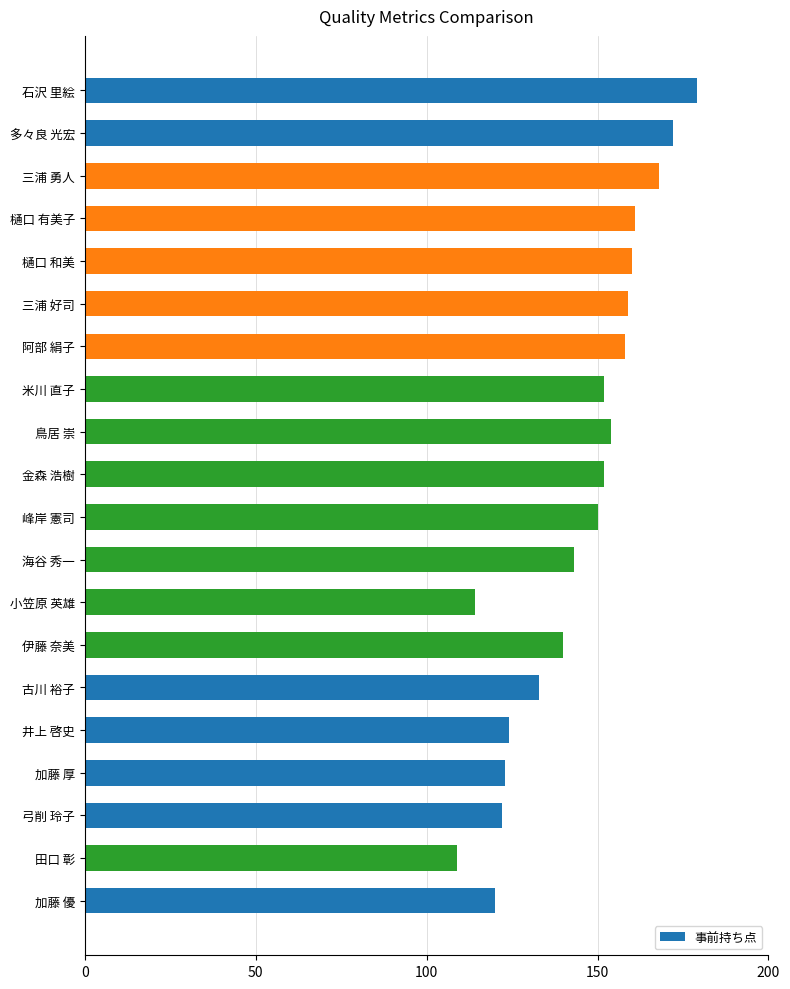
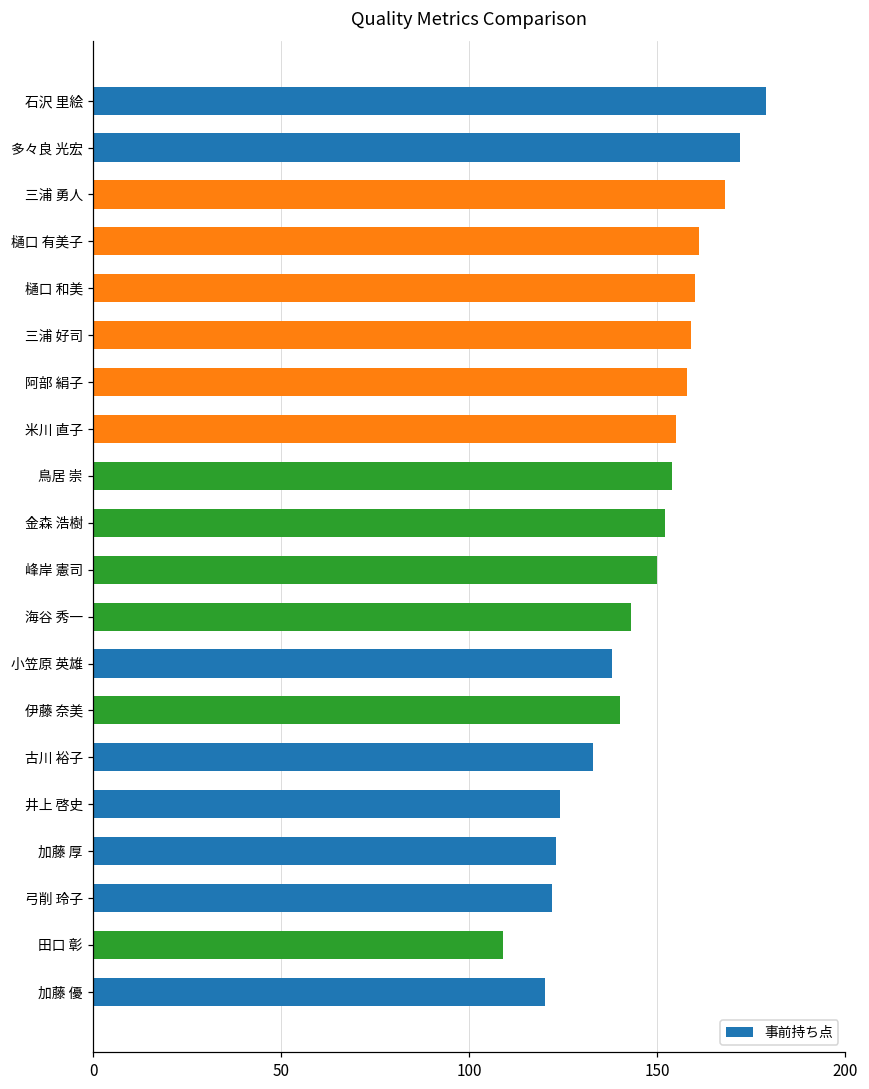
米川 直子: 152 -> 155
小笠原 英雄: 114 -> 138
